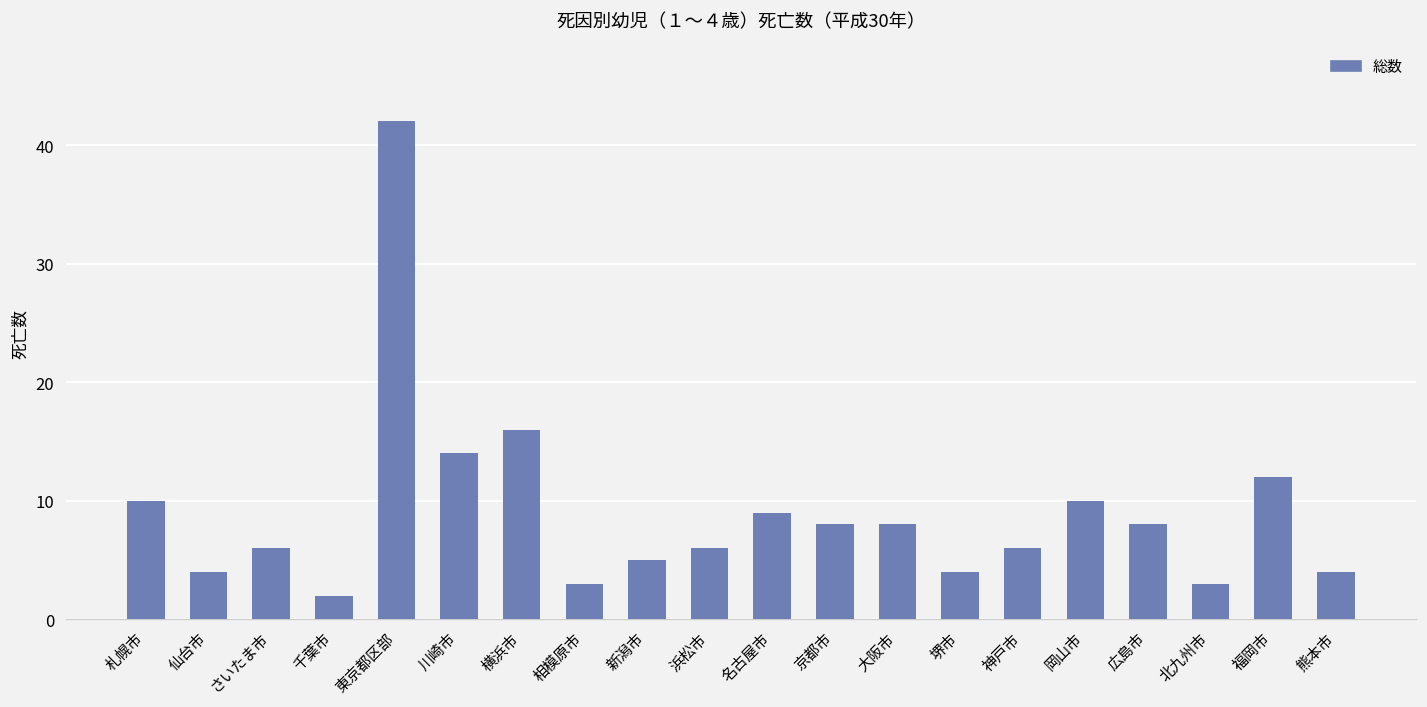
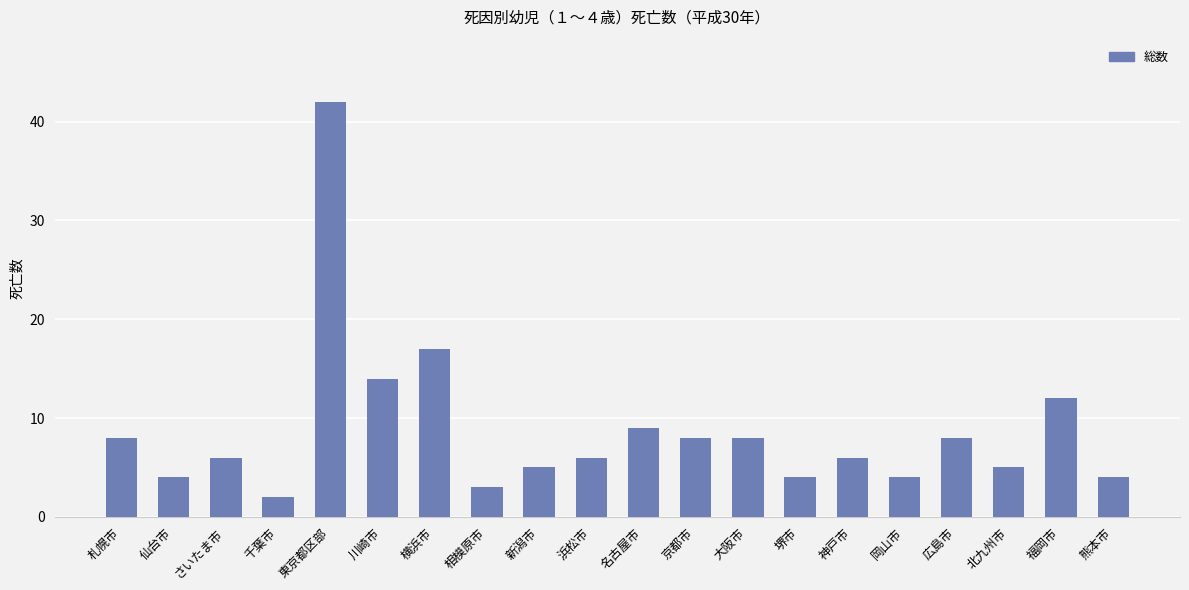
札幌市: 10 -> 8
横浜市: 16 -> 17
岡山市: 10 -> 4
北九州市: 3 -> 5
